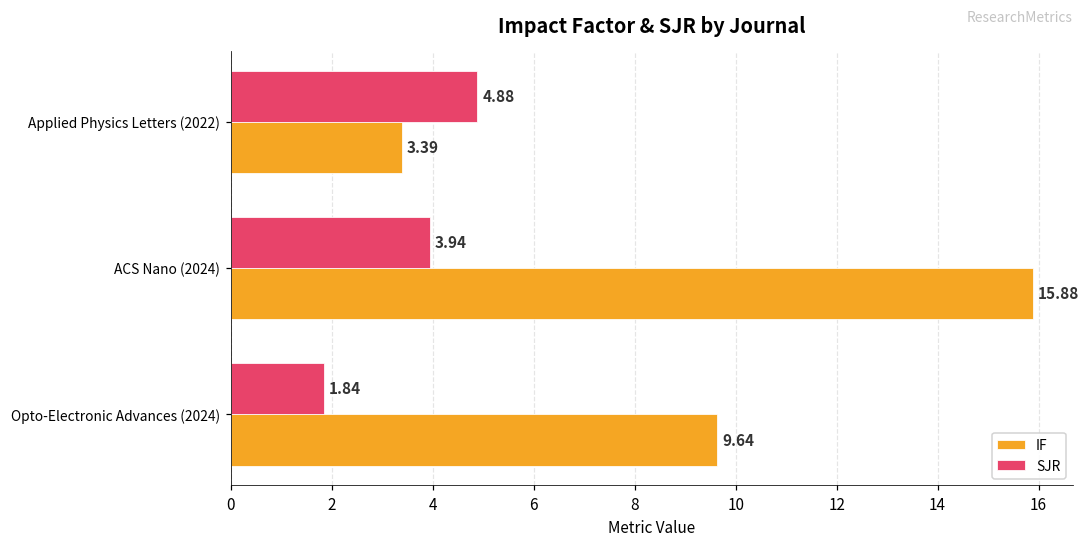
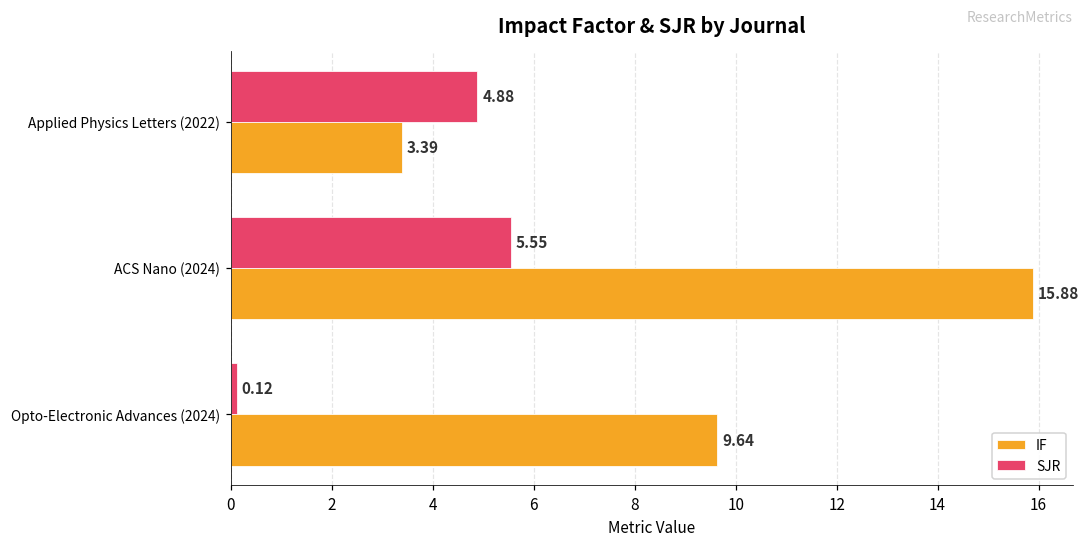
SJR, ACS Nano (2024): 3.94 -> 5.55
SJR, Opto-Electronic Advances (2024): 1.84 -> 0.12
